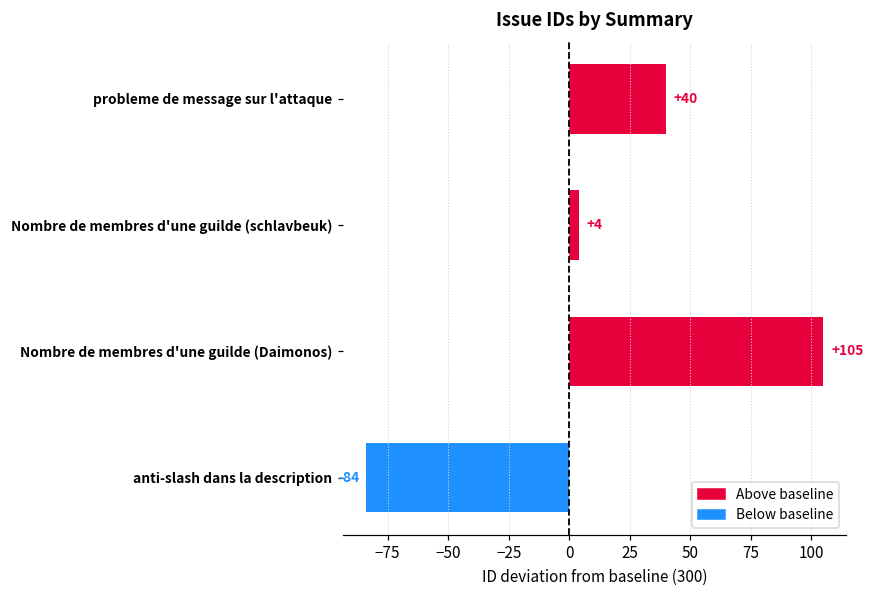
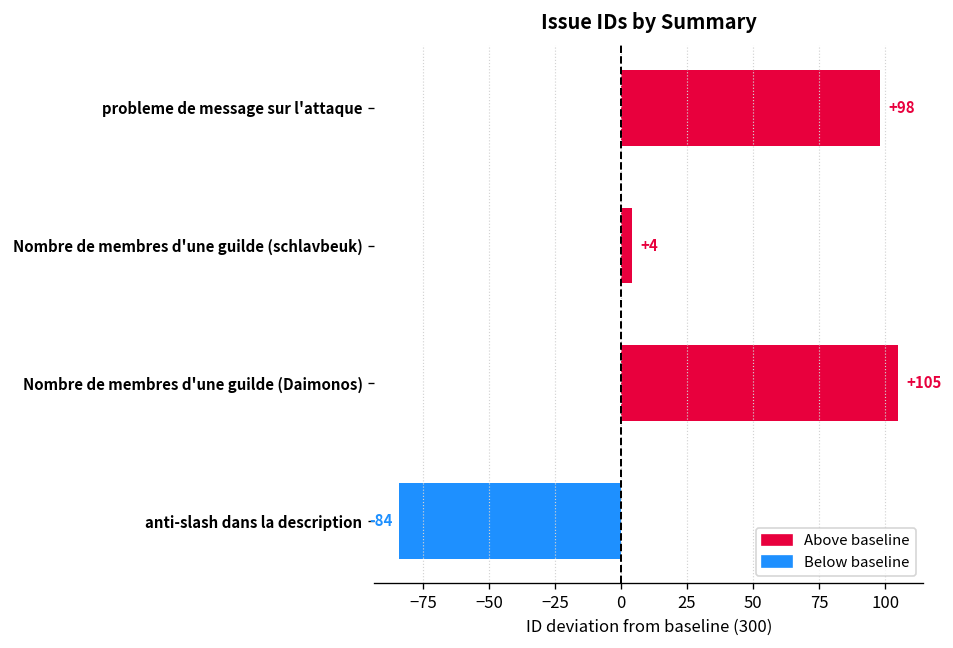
probleme de message sur l'attaque: +40 -> +98
